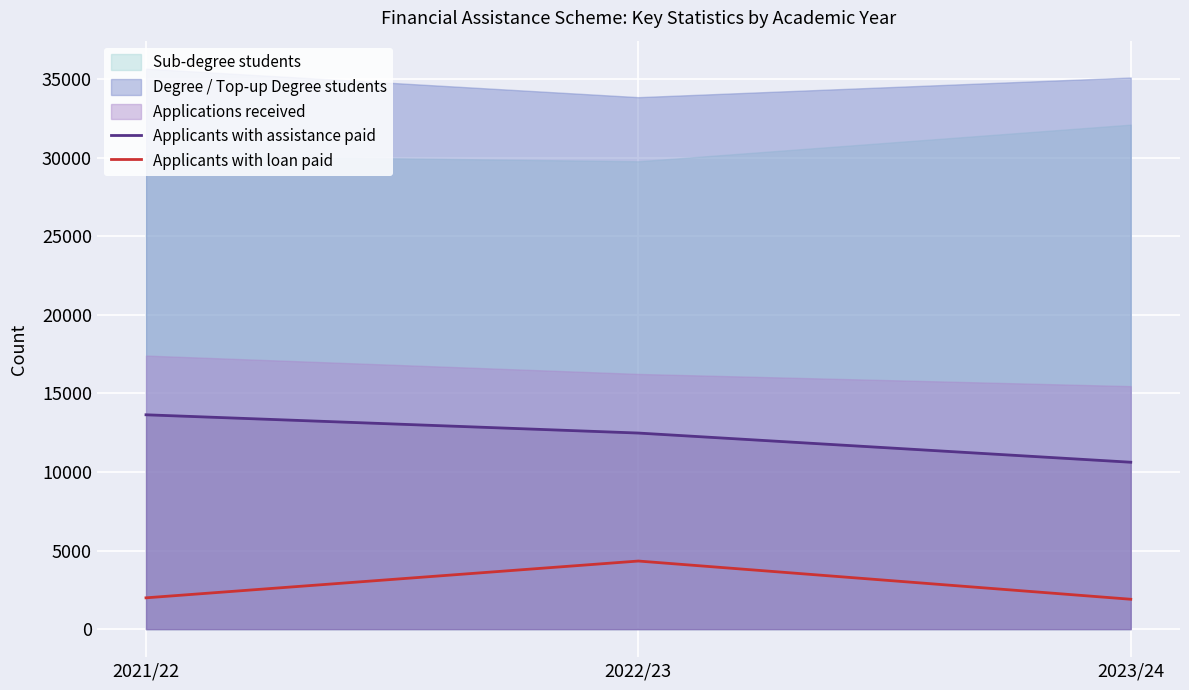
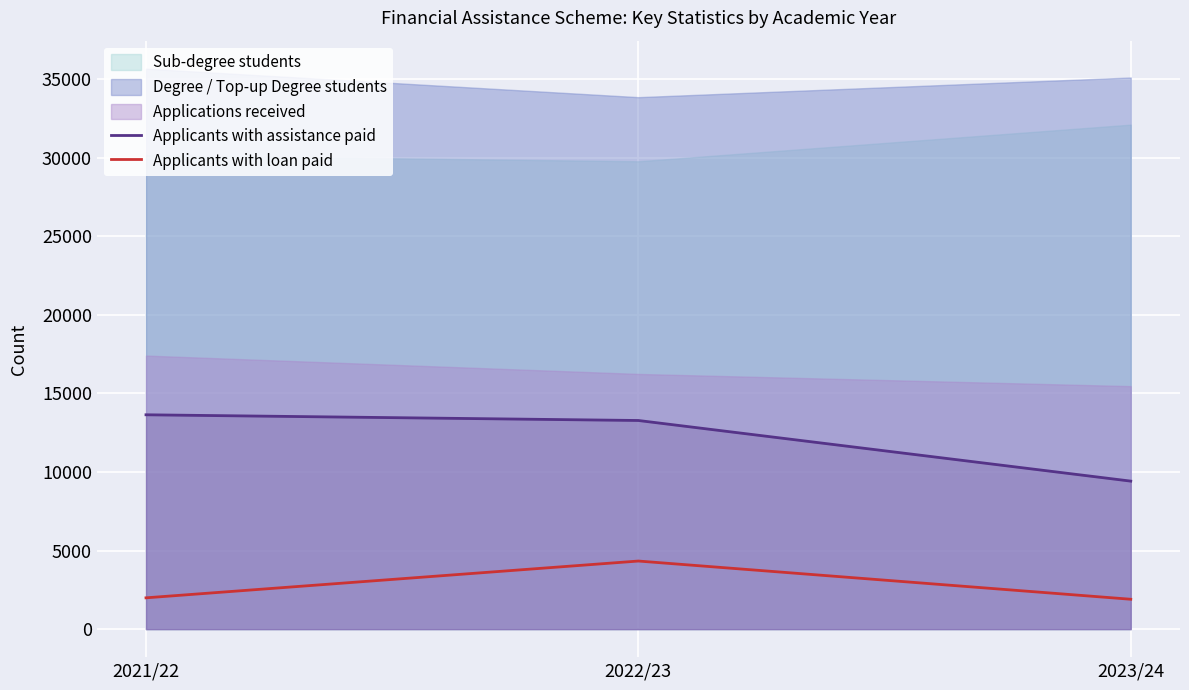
Applicants with assistance paid, 2022/23: 12500 -> 13300
Applicants with assistance paid, 2023/24: 10600 -> 9400
